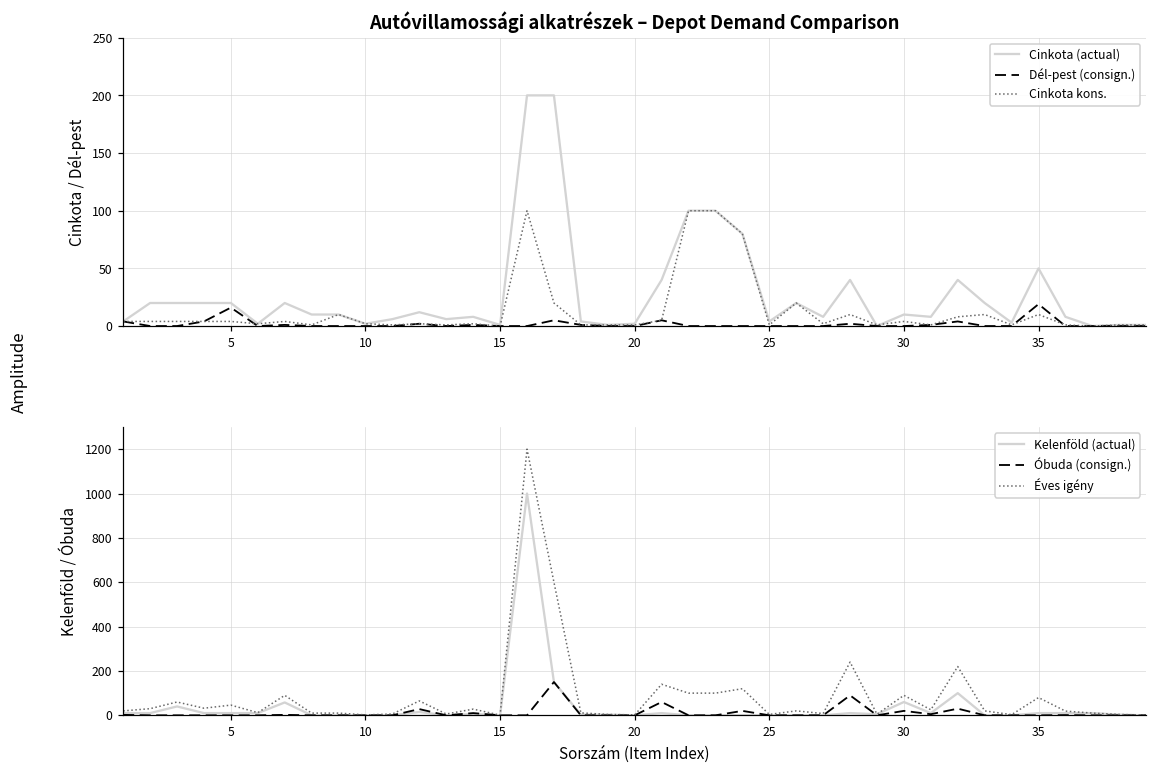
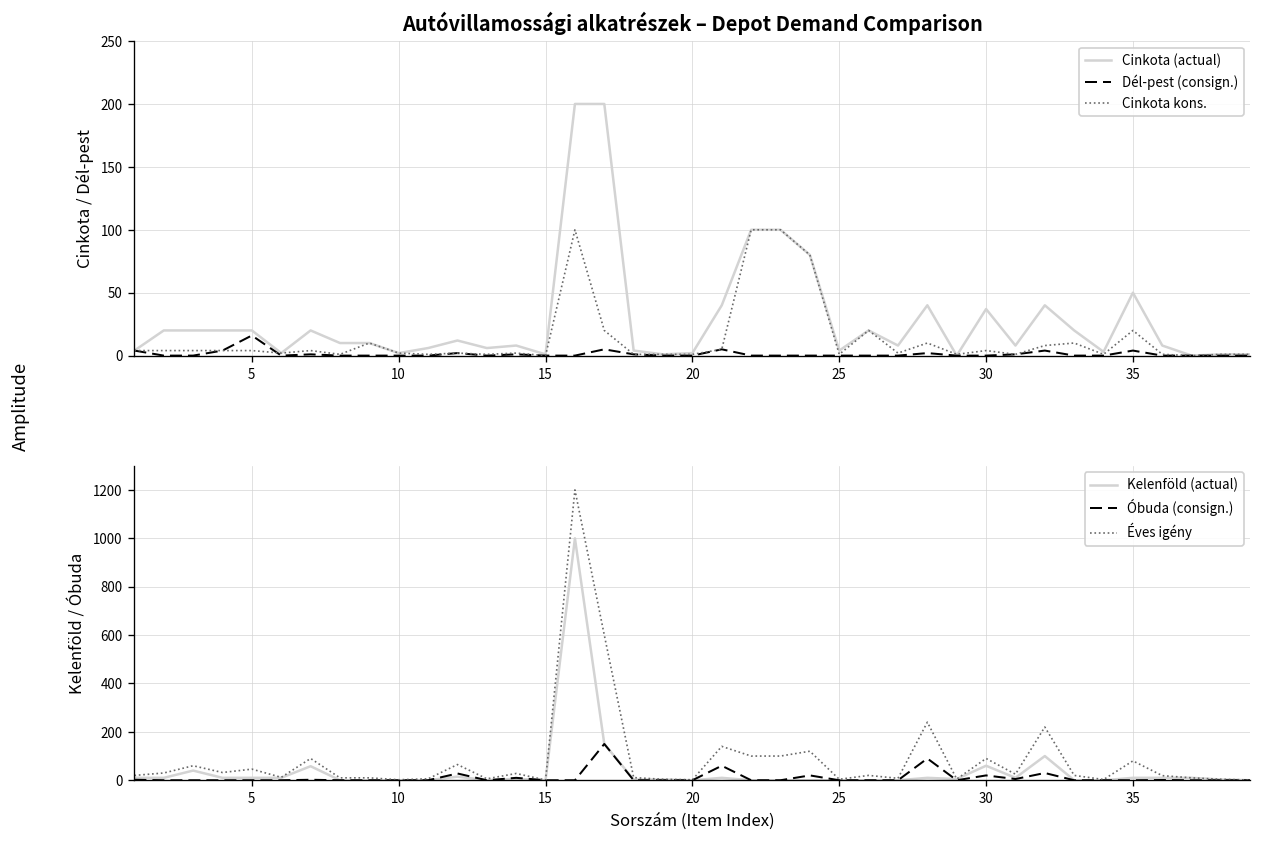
Autóvillamossági alkatrészek – Depot Demand Comparison, Cinkota (actual), 30: 10 -> 37
Autóvillamossági alkatrészek – Depot Demand Comparison, Dél-pest (consign.), 35: 19 -> 4
Autóvillamossági alkatrészek – Depot Demand Comparison, Cinkota kons., 35: 10 -> 20
